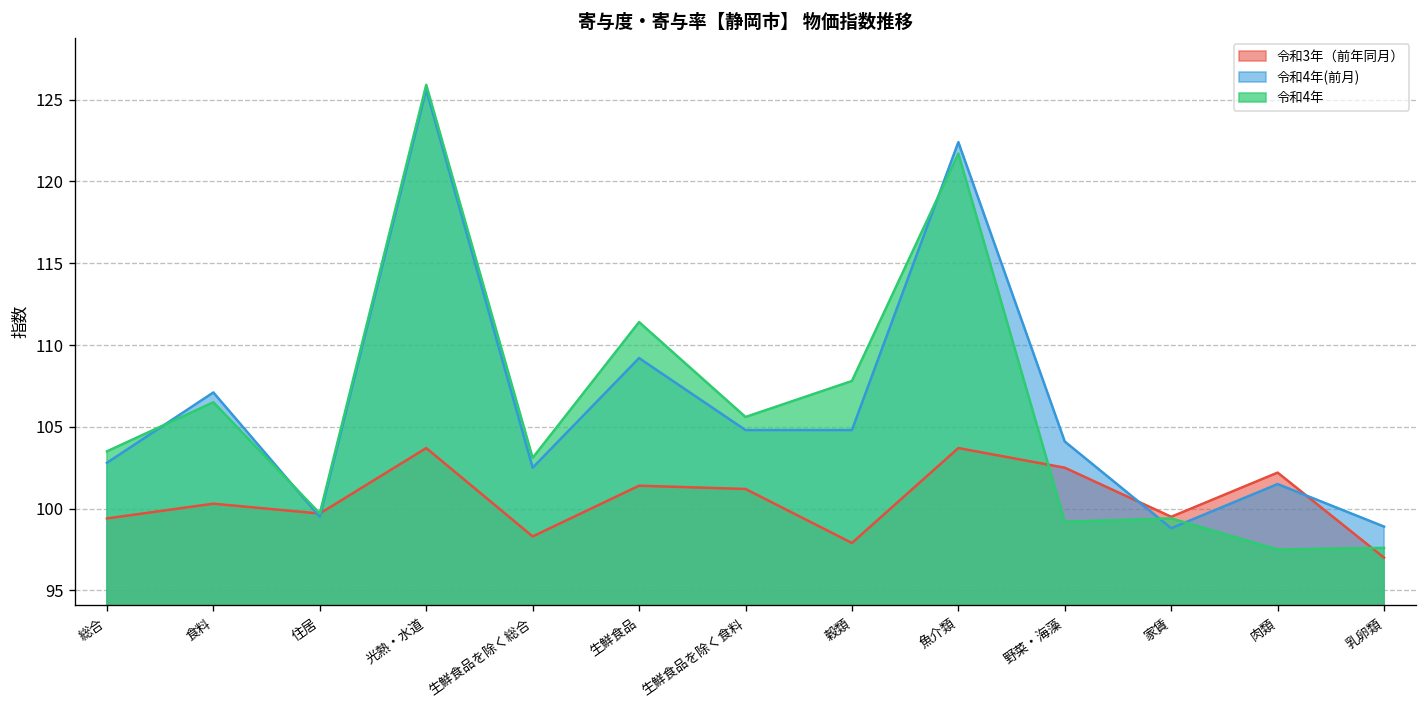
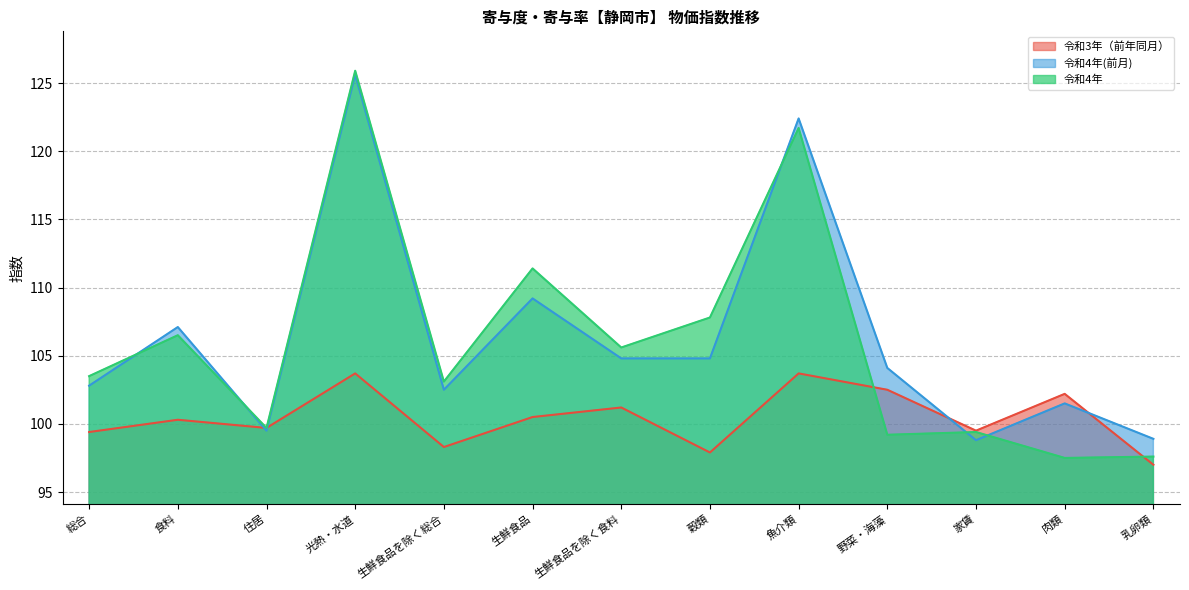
令和3年（前年同月）, 生鮮食品: 101.4 -> 100.5
